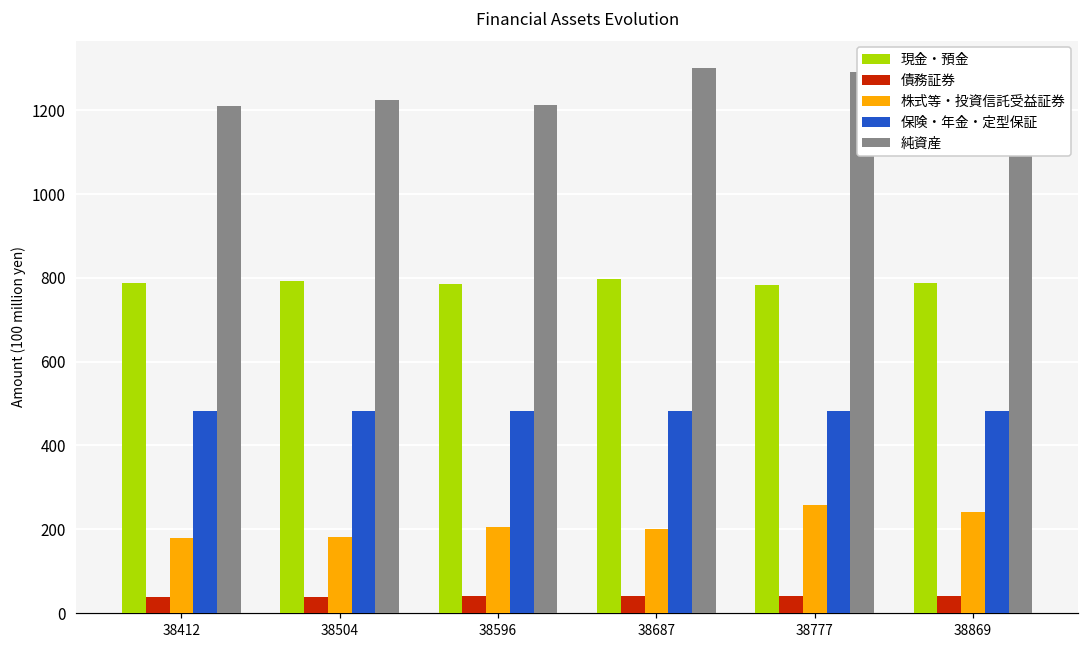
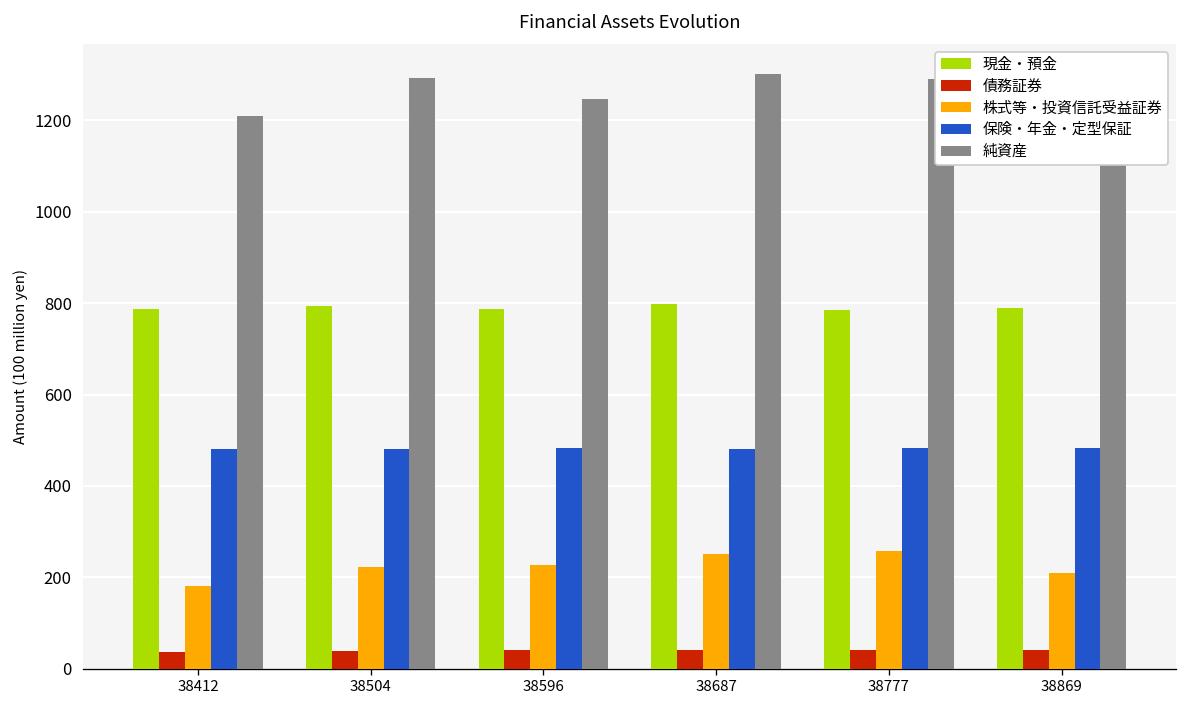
株式等・投資信託受益証券, 38504: 180 -> 220
純資産, 38504: 1220 -> 1290
株式等・投資信託受益証券, 38596: 210 -> 230
純資産, 38596: 1210 -> 1250
株式等・投資信託受益証券, 38687: 200 -> 250
株式等・投資信託受益証券, 38869: 240 -> 210
